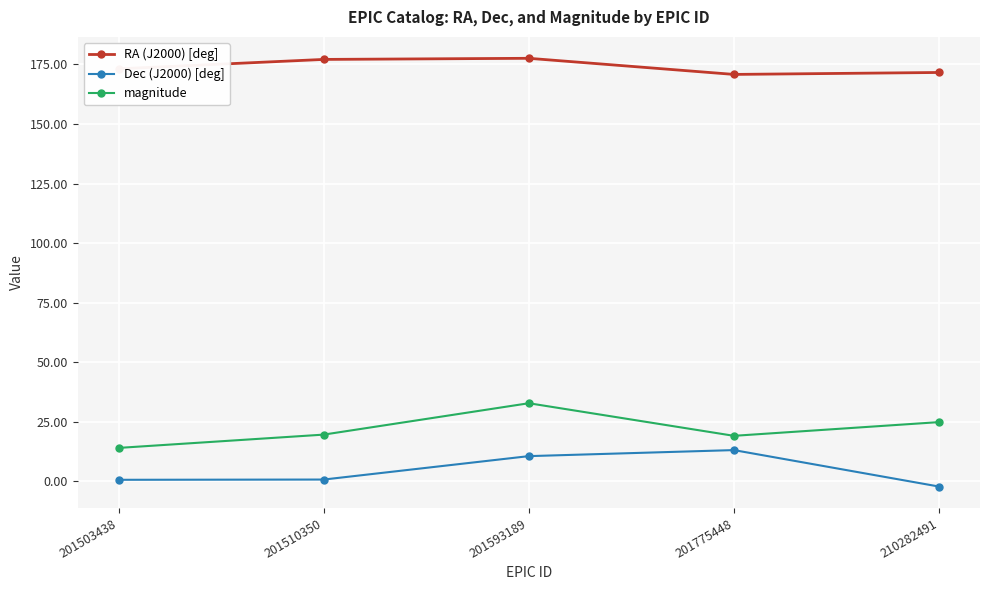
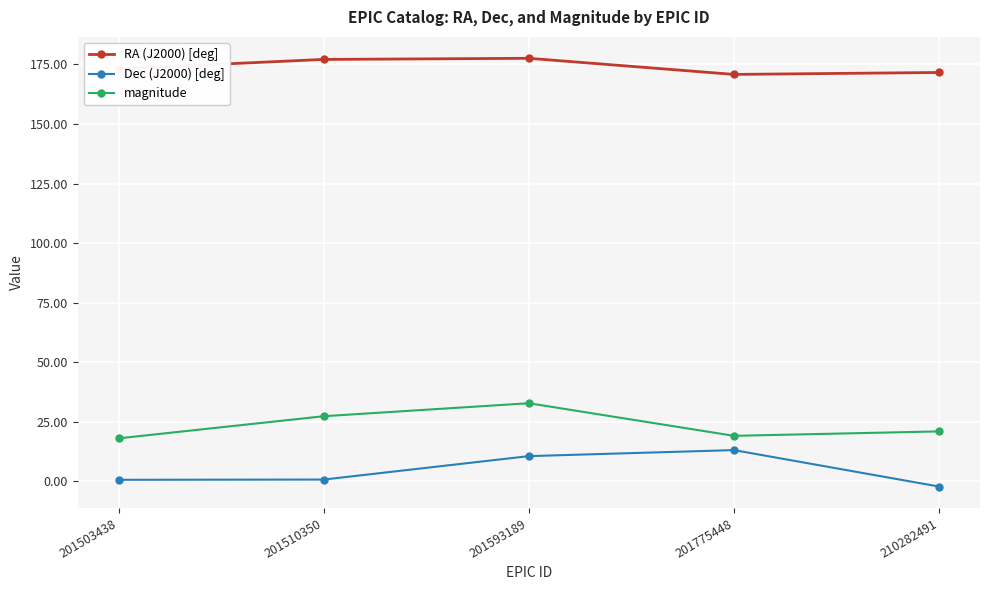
magnitude, 201503438: 14 -> 18
magnitude, 201510350: 20 -> 27
magnitude, 210282491: 25 -> 21
